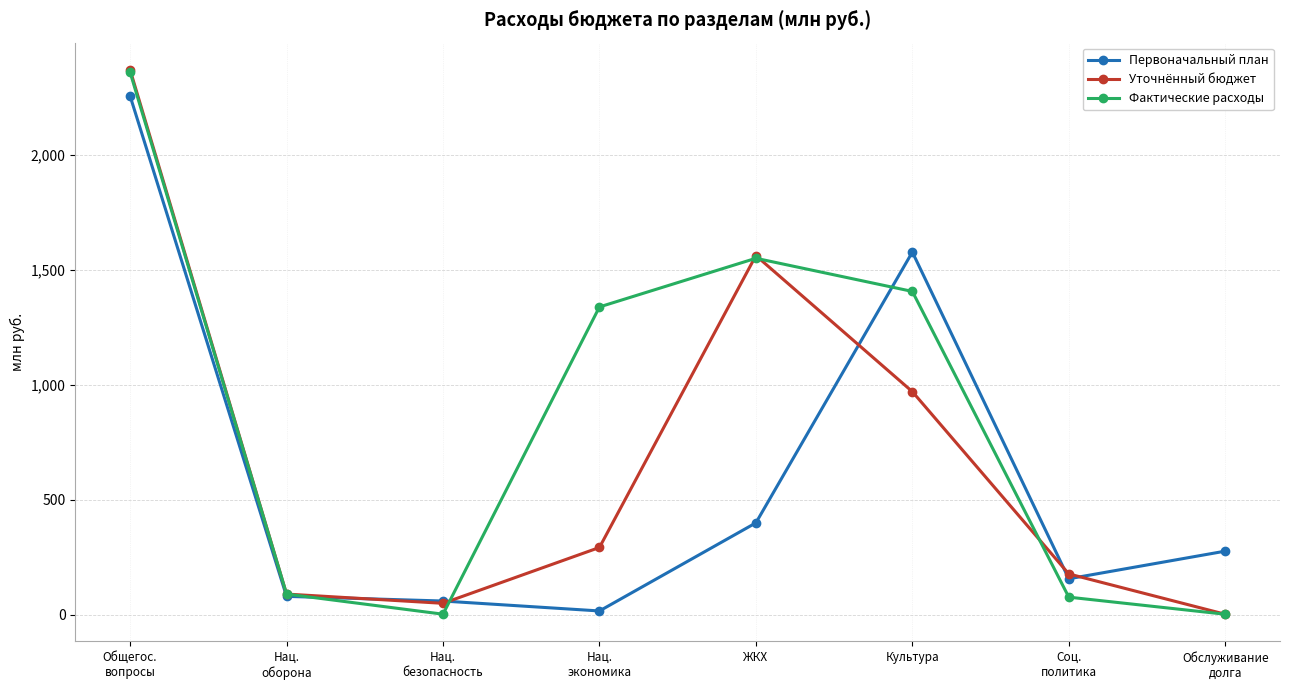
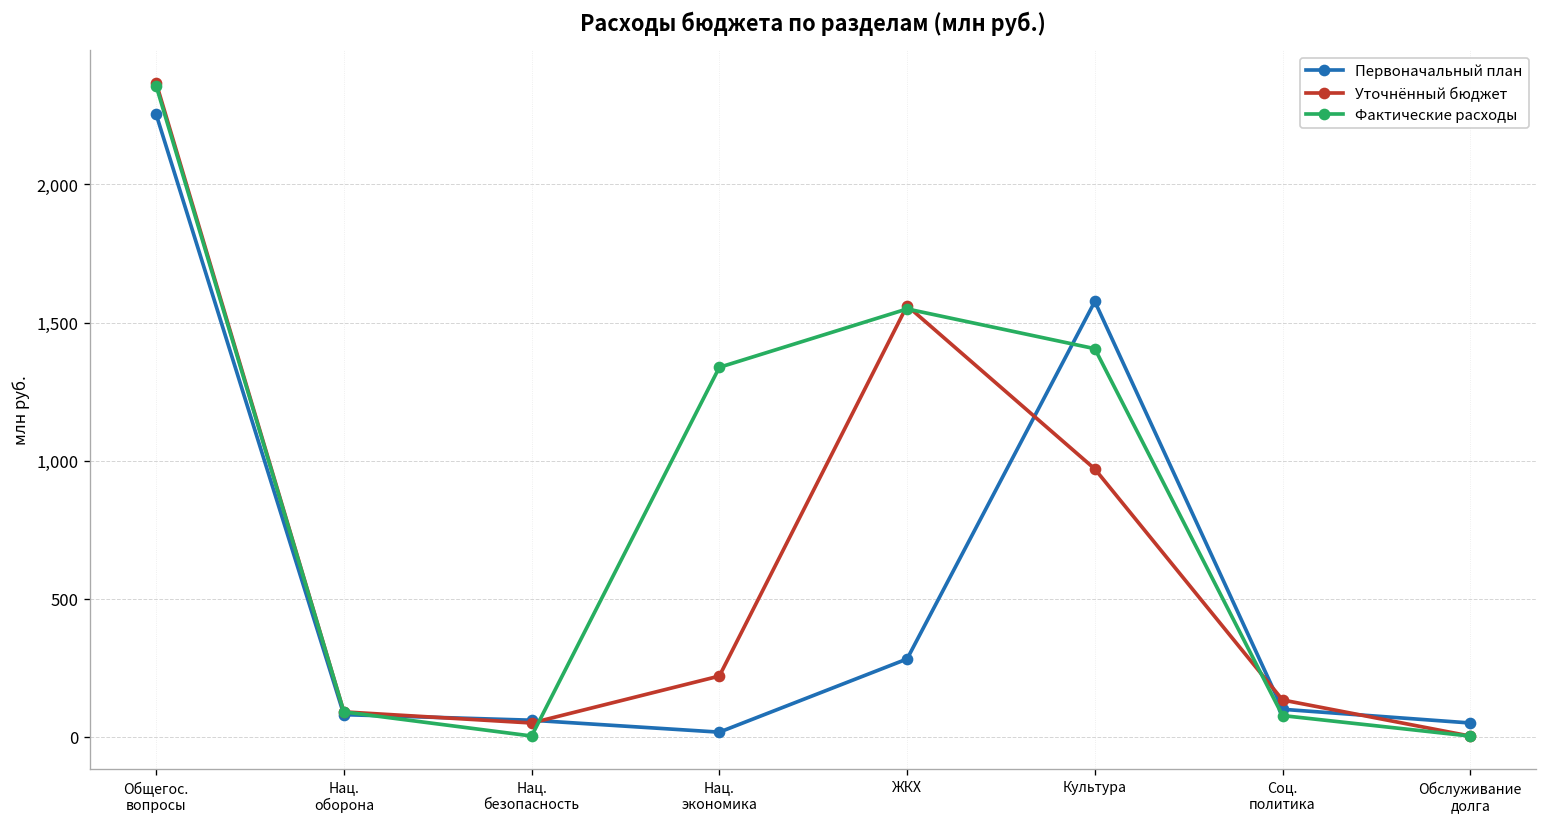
Уточнённый бюджет, Нац. экономика: 290 -> 220
Первоначальный план, ЖКХ: 400 -> 280
Первоначальный план, Соц. политика: 160 -> 100
Уточнённый бюджет, Соц. политика: 180 -> 130
Первоначальный план, Обслуживание долга: 280 -> 50
